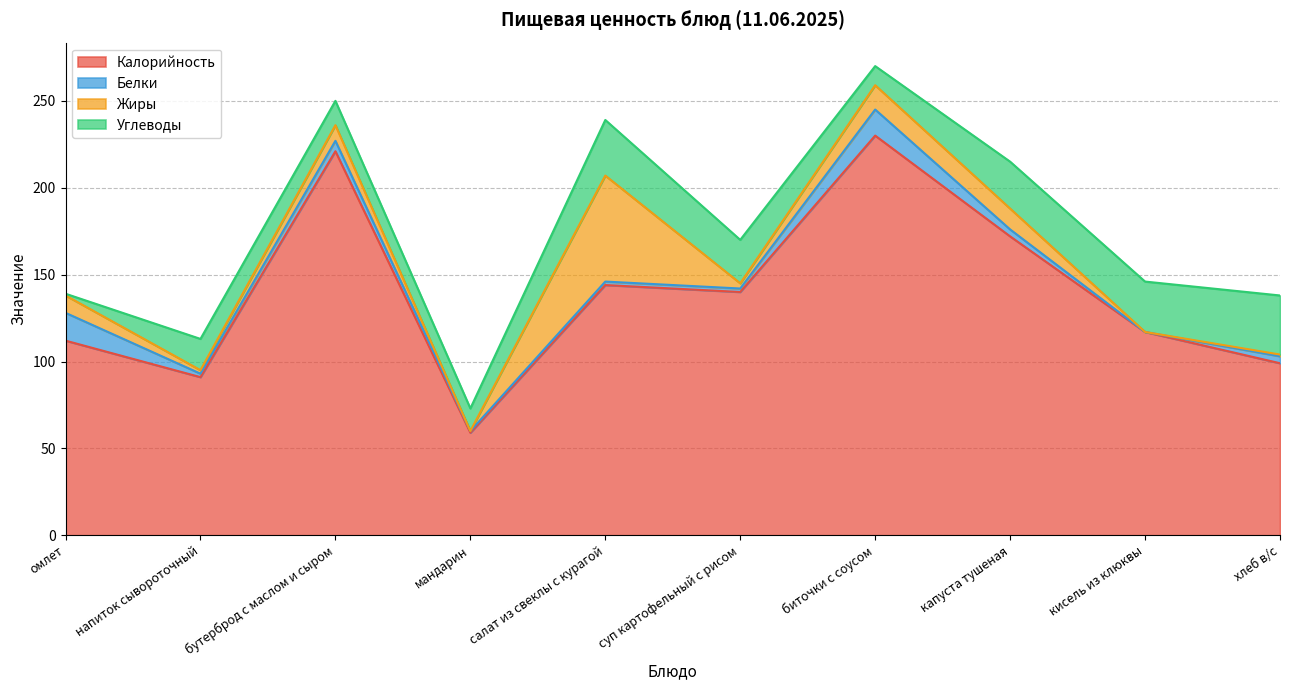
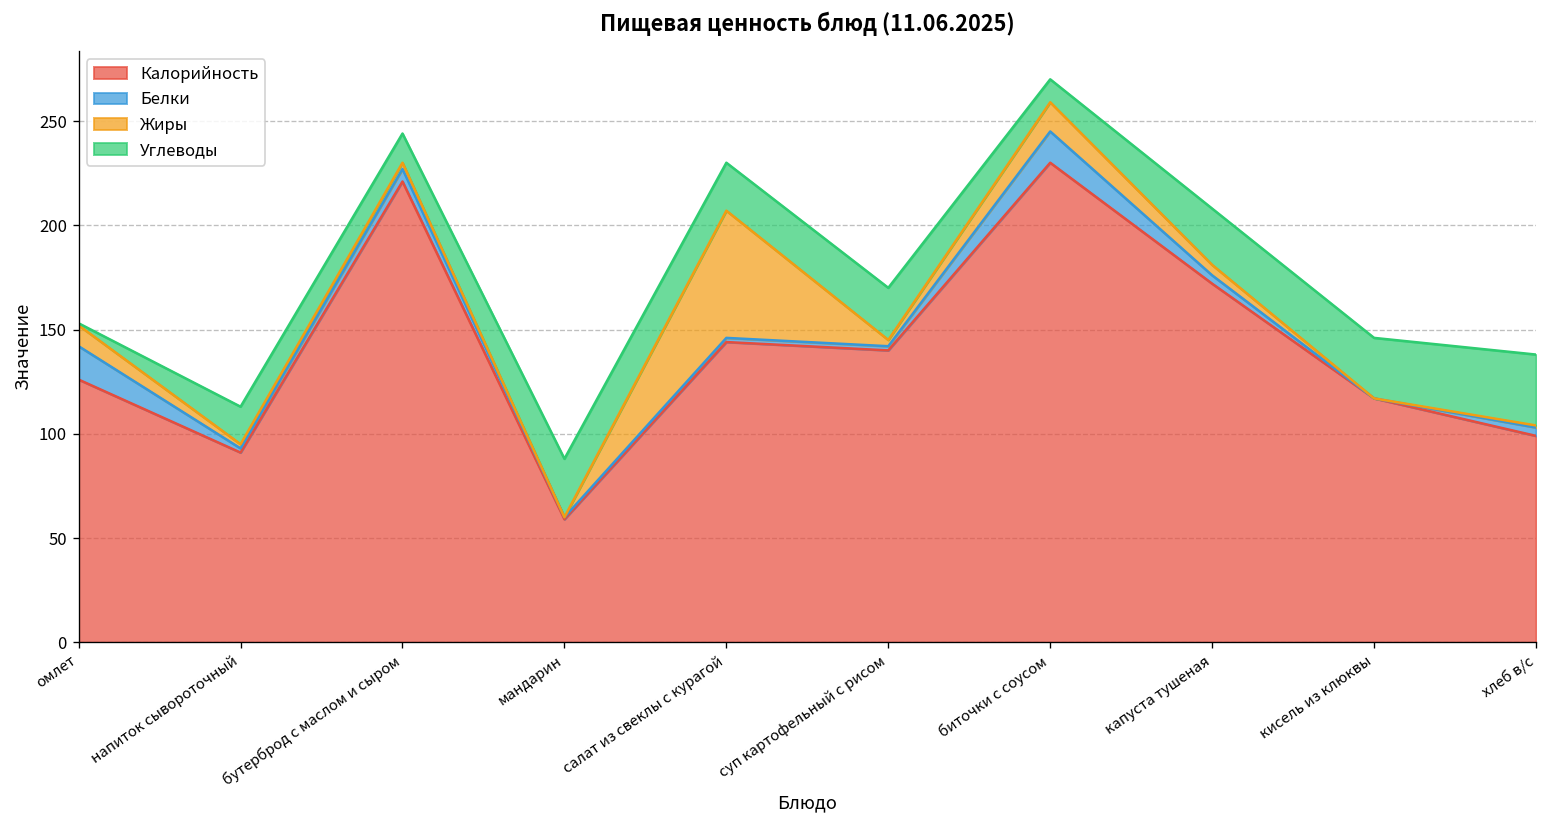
Калорийность, омлет: 112 -> 126
Жиры, бутерброд с маслом и сыром: 9 -> 3
Углеводы, мандарин: 13 -> 28
Углеводы, салат из свеклы с курагой: 32 -> 23
Жиры, капуста тушеная: 12 -> 5
